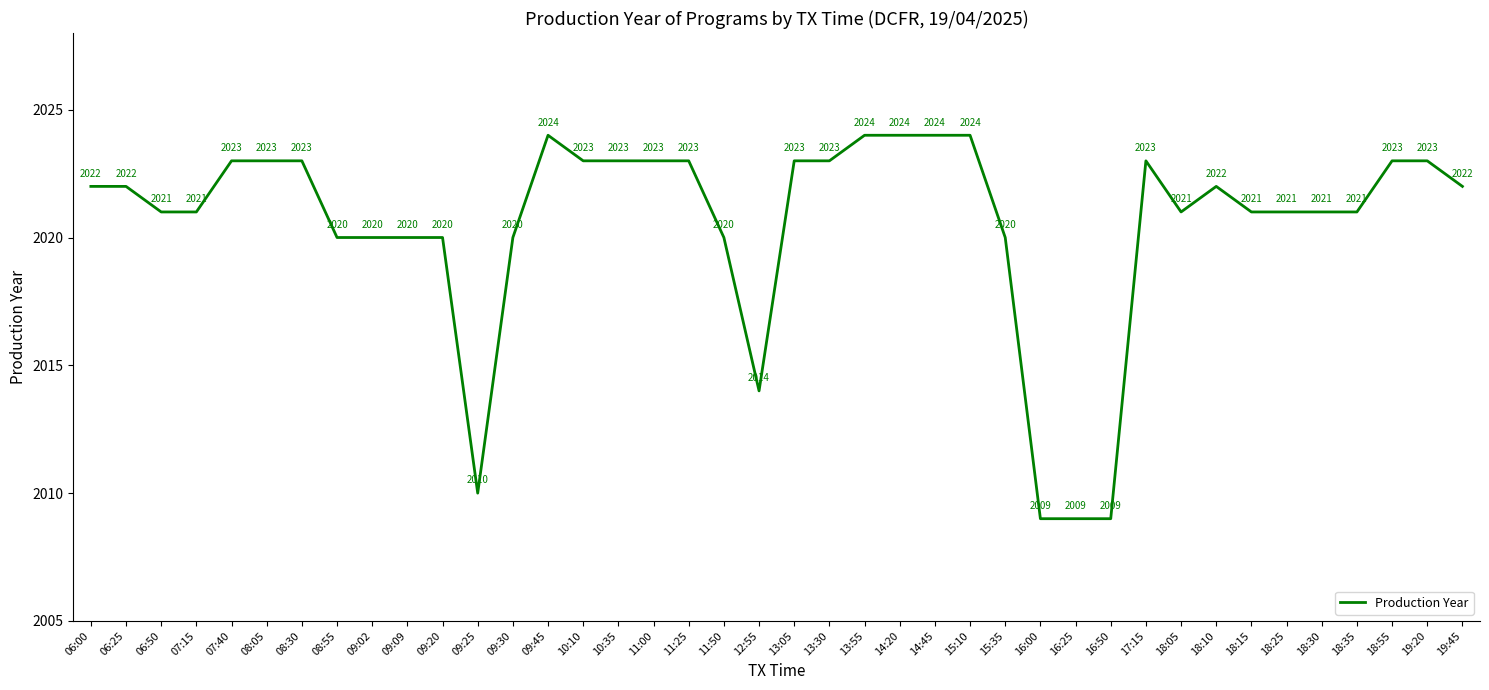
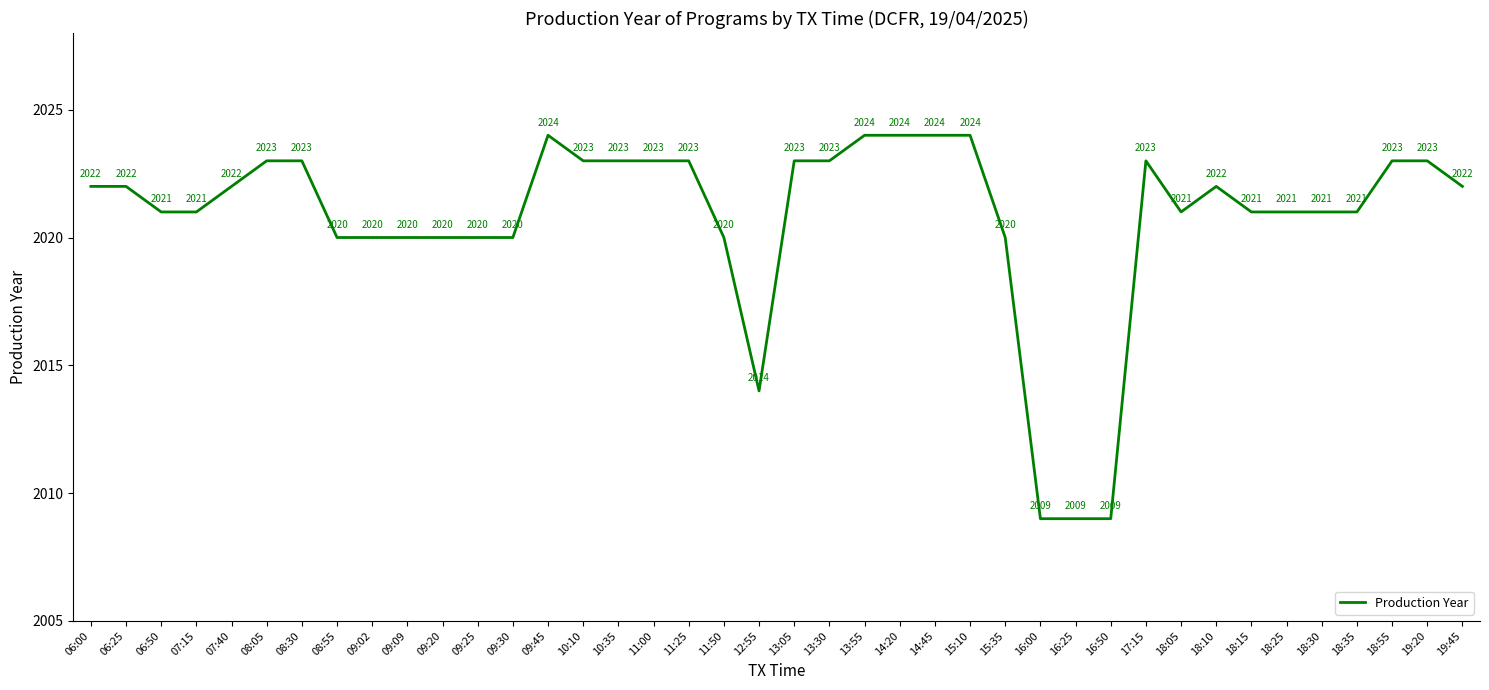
07:40: 2023 -> 2022
09:25: 2010 -> 2020
